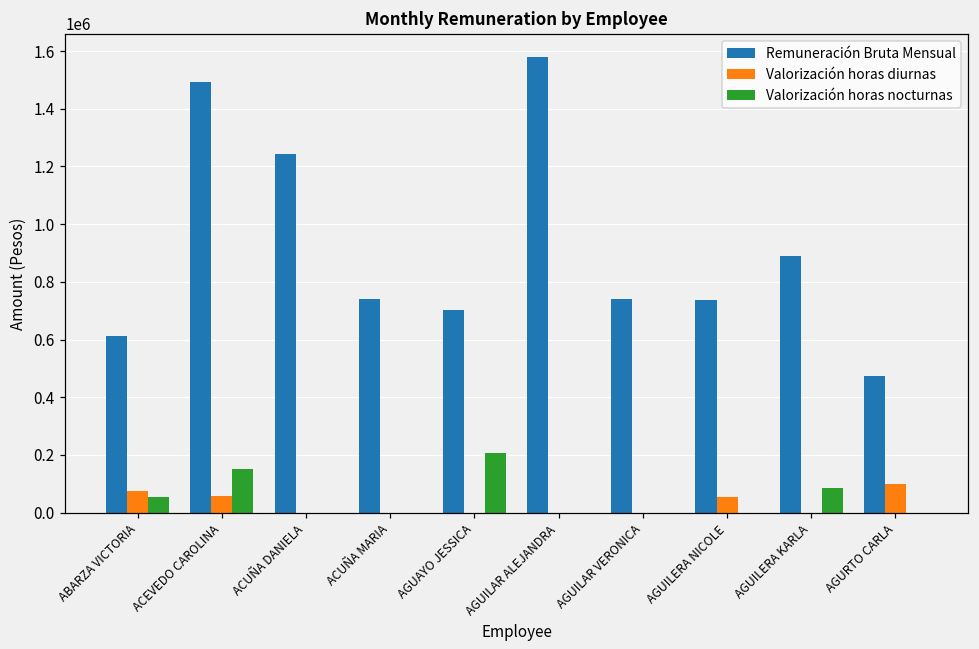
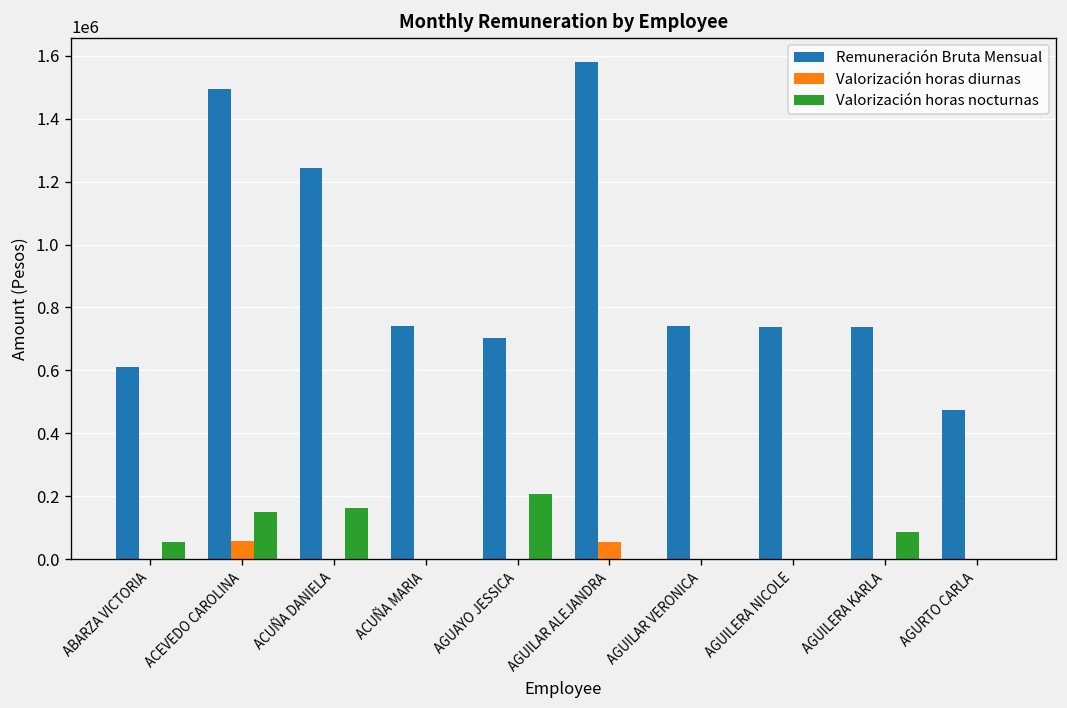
Valorización horas diurnas, ABARZA VICTORIA: 80000 -> 0
Valorización horas nocturnas, ACUÑA DANIELA: 0 -> 160000
Valorización horas diurnas, AGUILAR ALEJANDRA: 0 -> 60000
Valorización horas diurnas, AGUILERA NICOLE: 50000 -> 0
Remuneración Bruta Mensual, AGUILERA KARLA: 890000 -> 740000
Valorización horas diurnas, AGURTO CARLA: 100000 -> 0
